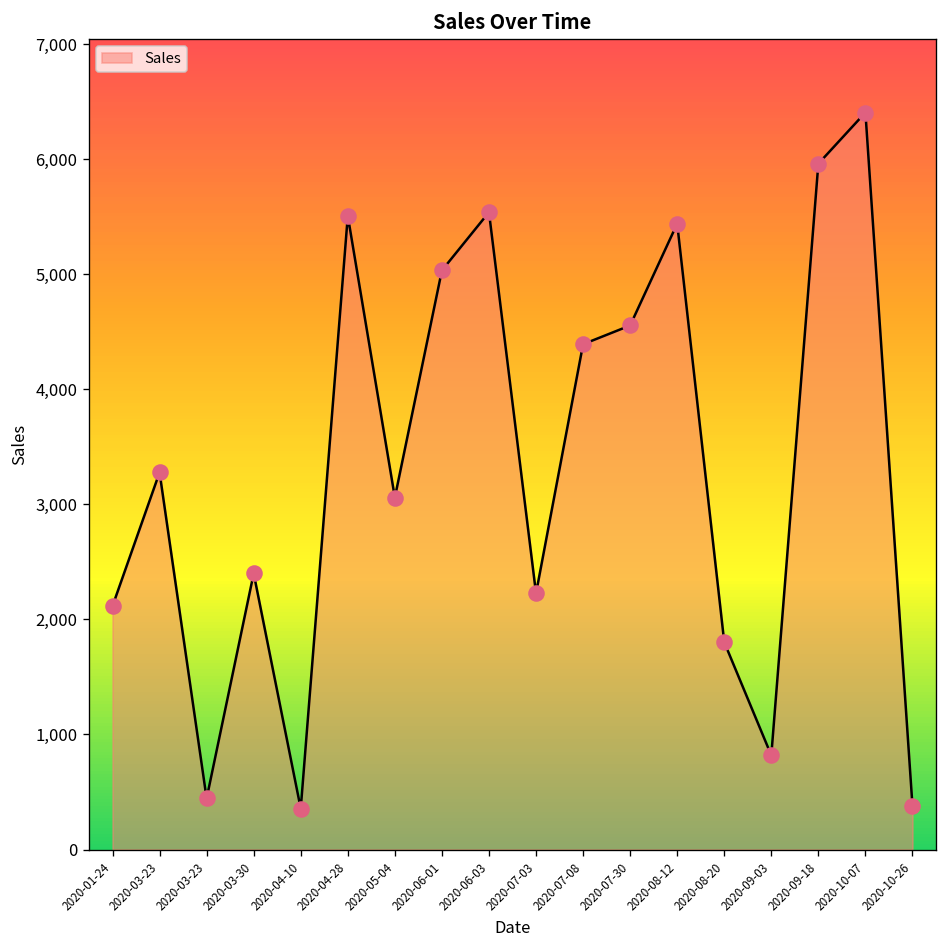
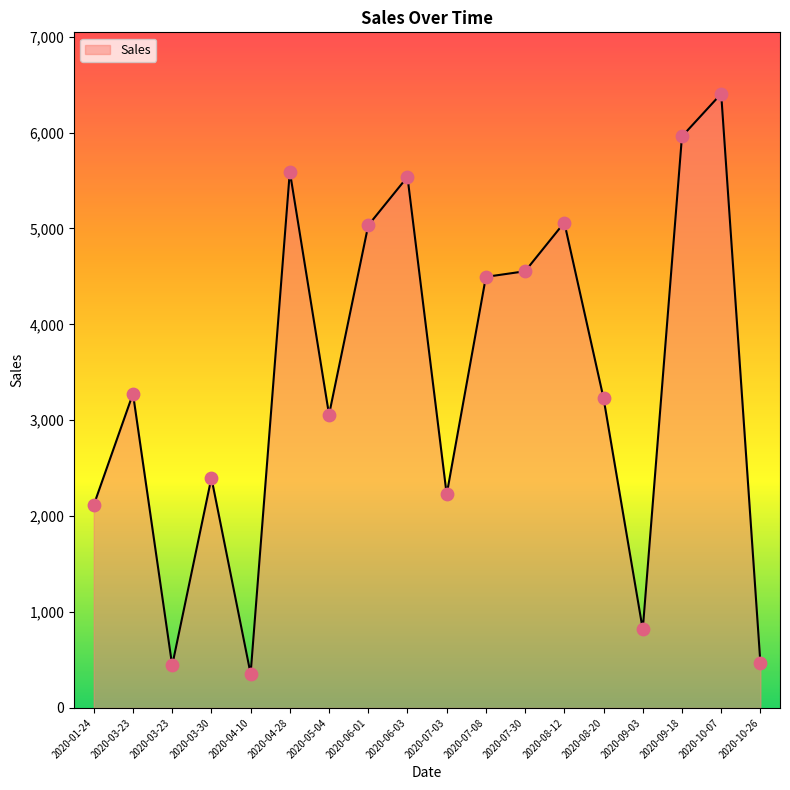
2020-04-28: 5,500 -> 5,600
2020-07-08: 4,400 -> 4,500
2020-08-12: 5,400 -> 5,100
2020-08-20: 1,800 -> 3,200
2020-10-26: 400 -> 500
